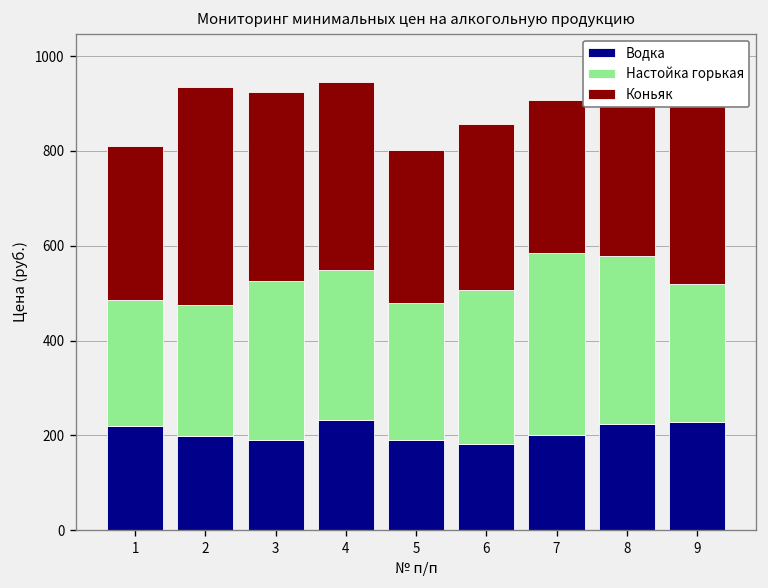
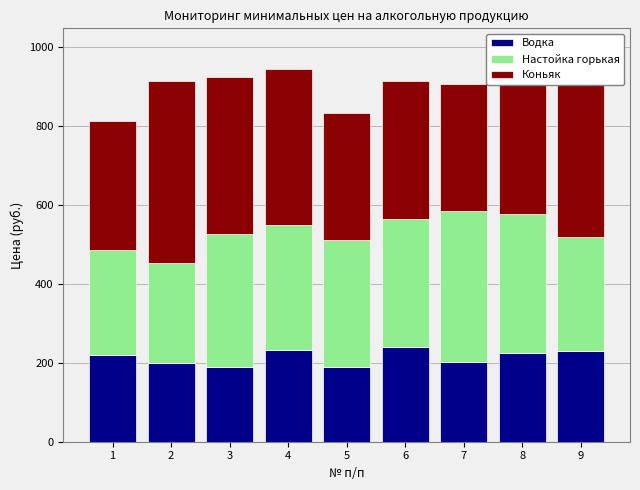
Настойка горькая, 2: 280 -> 250
Настойка горькая, 5: 290 -> 320
Водка, 6: 180 -> 240
